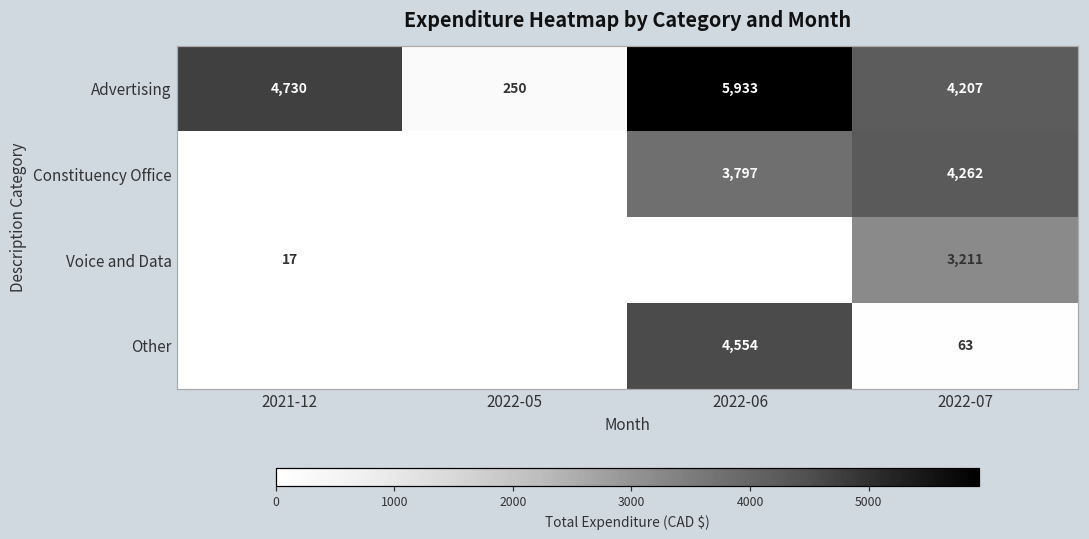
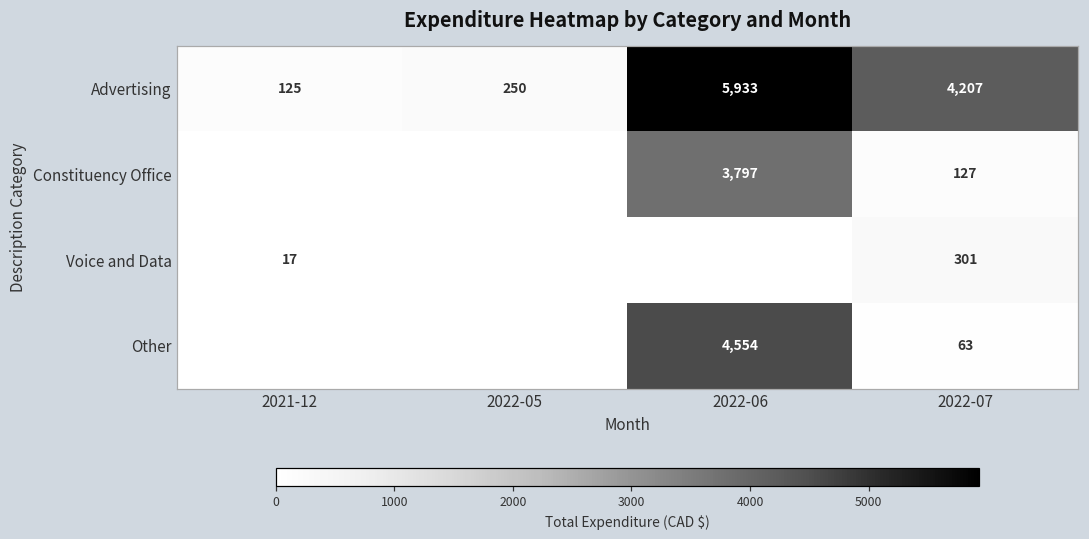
Advertising, 2021-12: 4,730 -> 125
Constituency Office, 2022-07: 4,262 -> 127
Voice and Data, 2022-07: 3,211 -> 301
